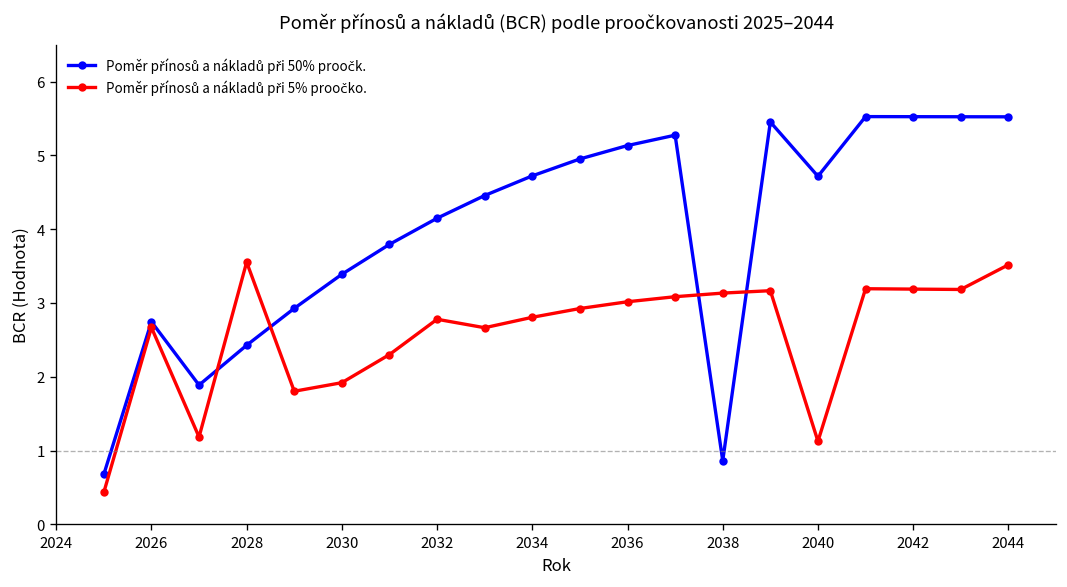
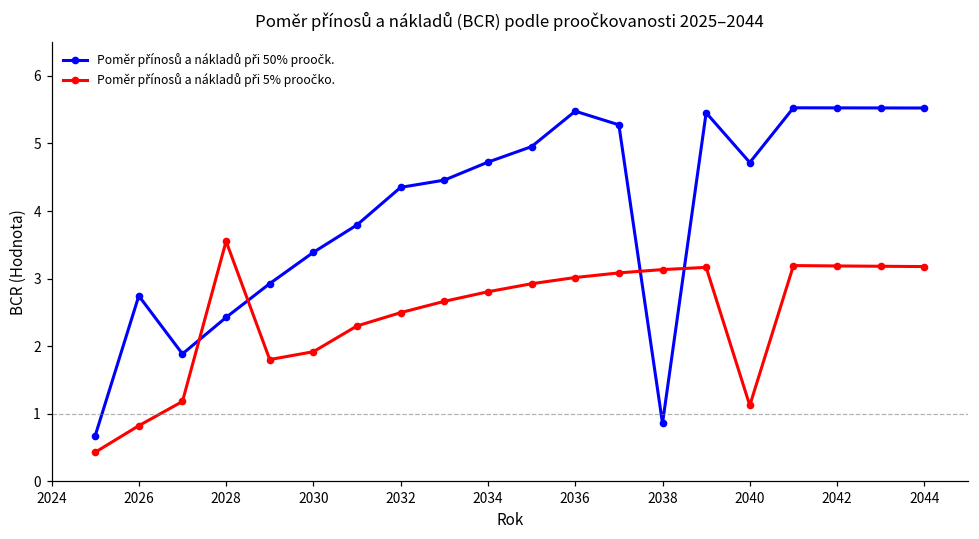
Poměr přínosů a nákladů při 5% proočko., 2026: 2.7 -> 0.8
Poměr přínosů a nákladů při 50% proočk., 2032: 4.1 -> 4.4
Poměr přínosů a nákladů při 5% proočko., 2032: 2.8 -> 2.5
Poměr přínosů a nákladů při 50% proočk., 2036: 5.1 -> 5.5
Poměr přínosů a nákladů při 5% proočko., 2044: 3.5 -> 3.2
